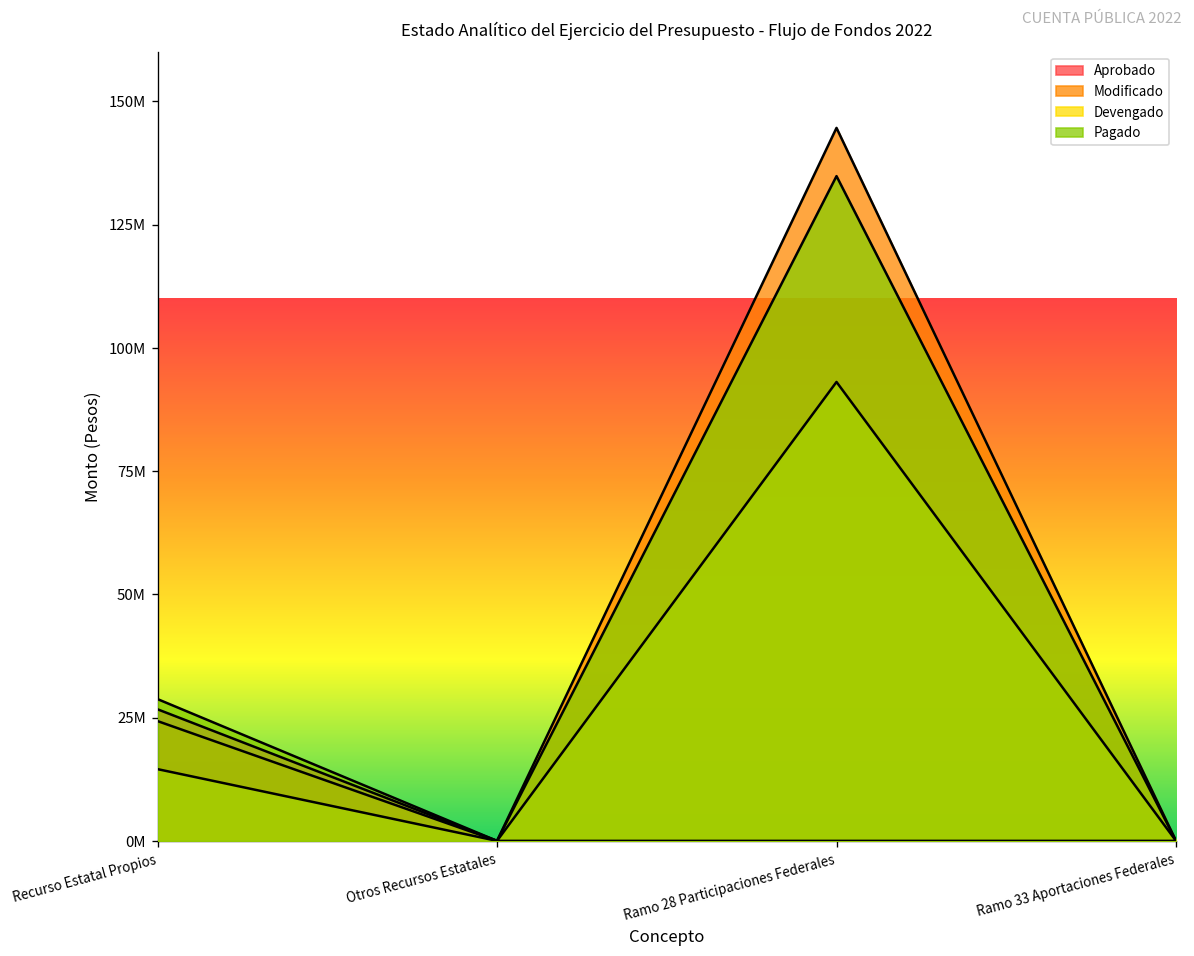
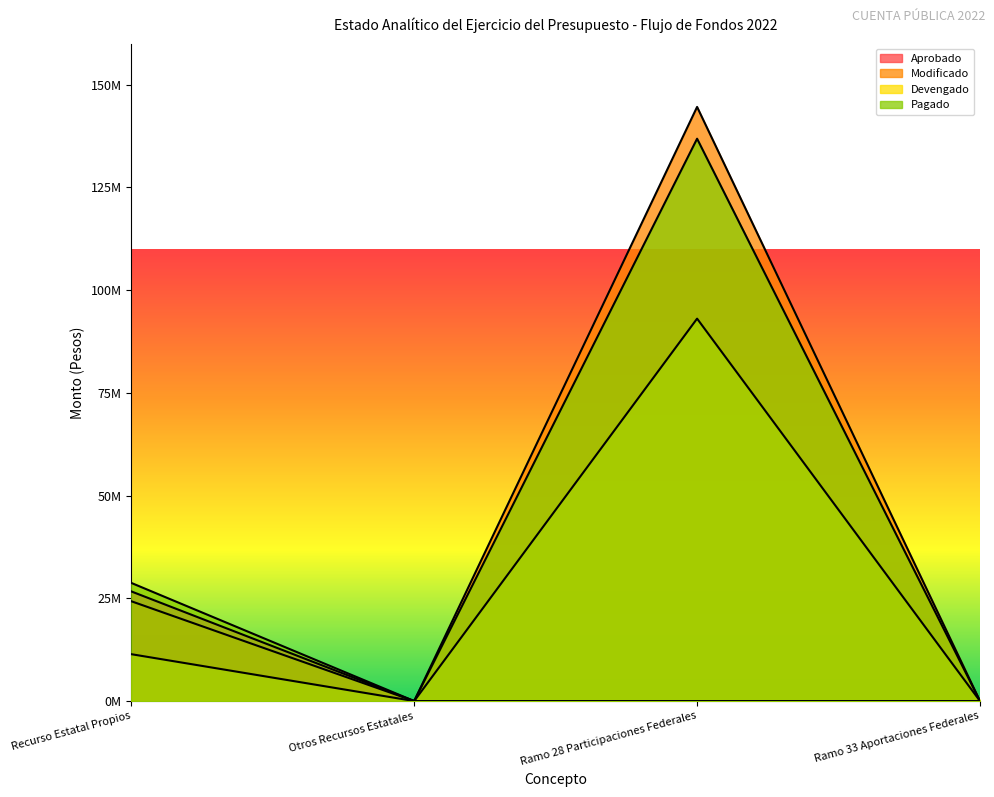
Devengado, Recurso Estatal Propios: 15000000 -> 11000000
Pagado, Ramo 28 Participaciones Federales: 135000000 -> 137000000
